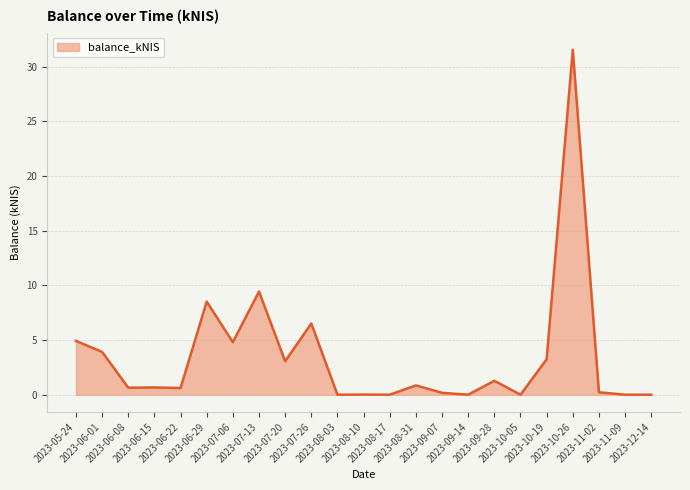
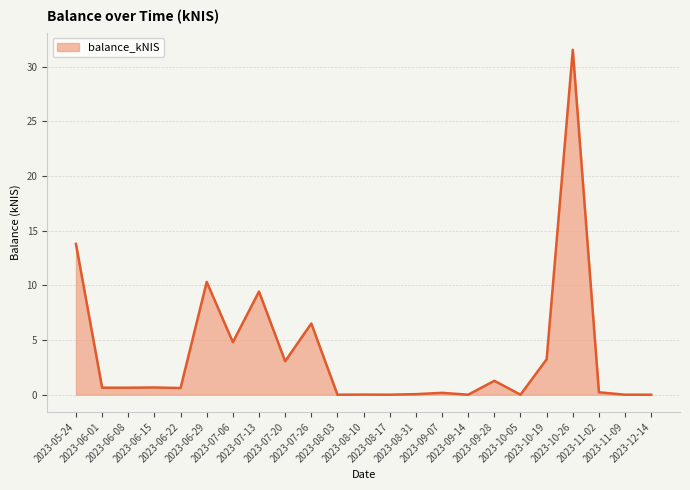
2023-05-24: 4.9 -> 13.8
2023-06-01: 3.9 -> 0.6
2023-06-29: 8.5 -> 10.3
2023-08-31: 0.9 -> 0.1
